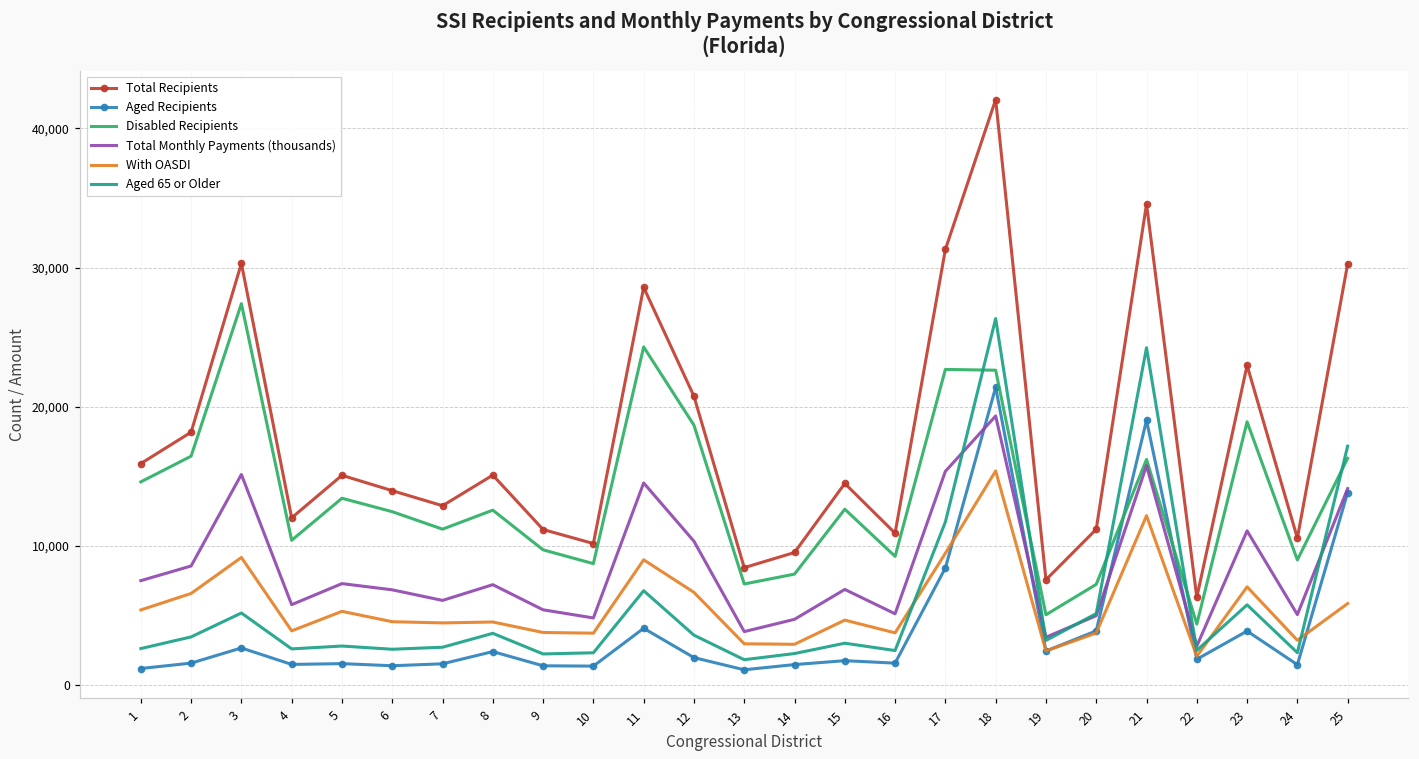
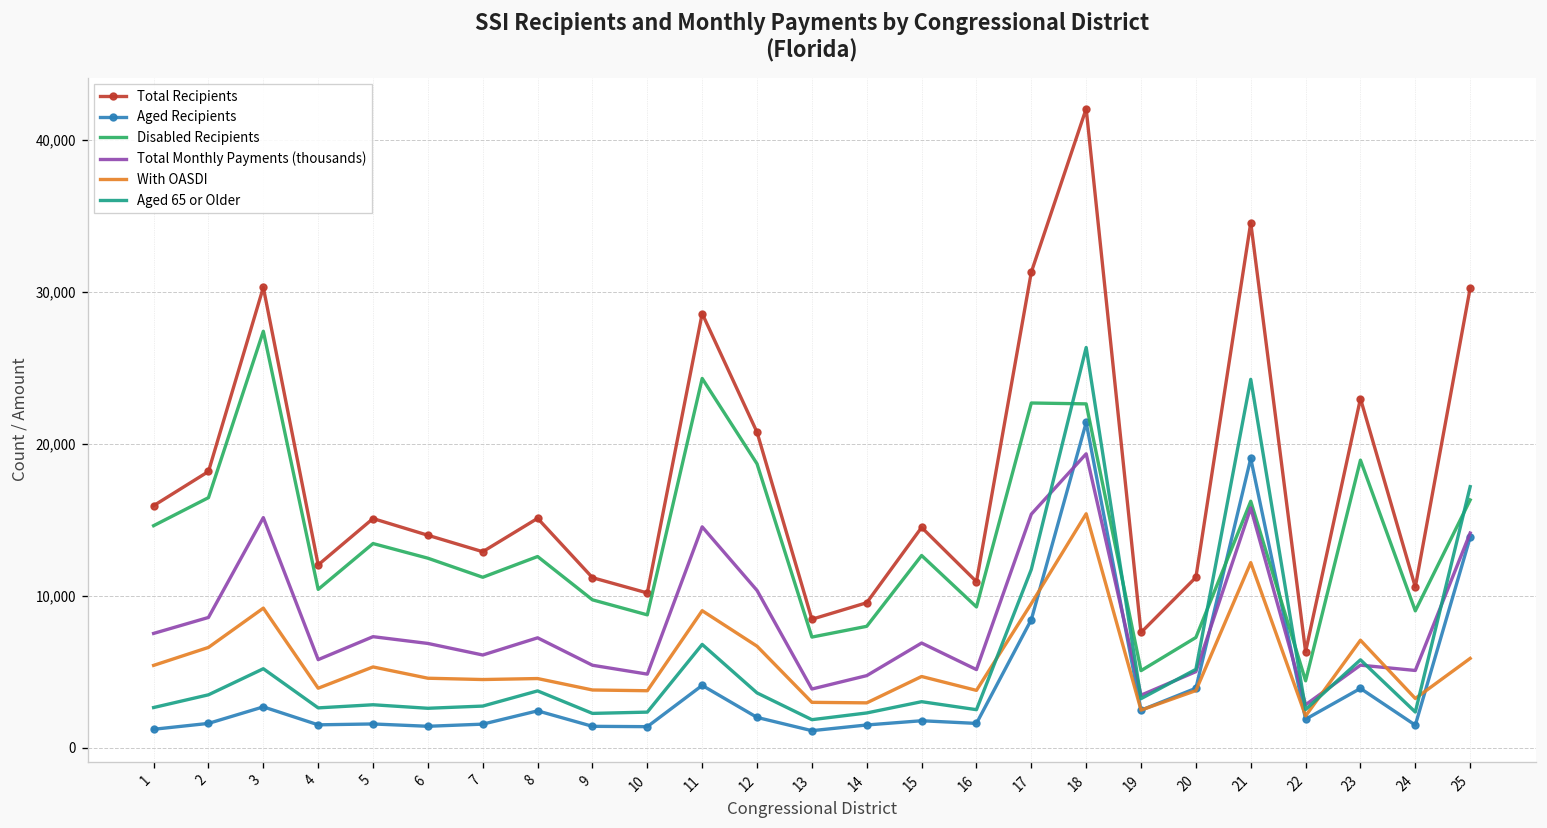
Total Monthly Payments (thousands), 23: 11,100 -> 5,400
